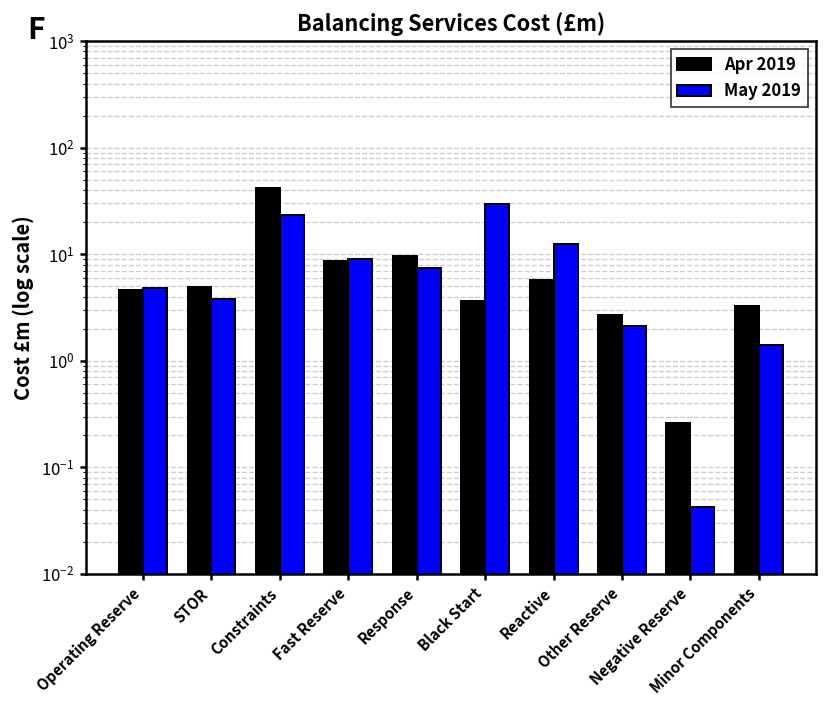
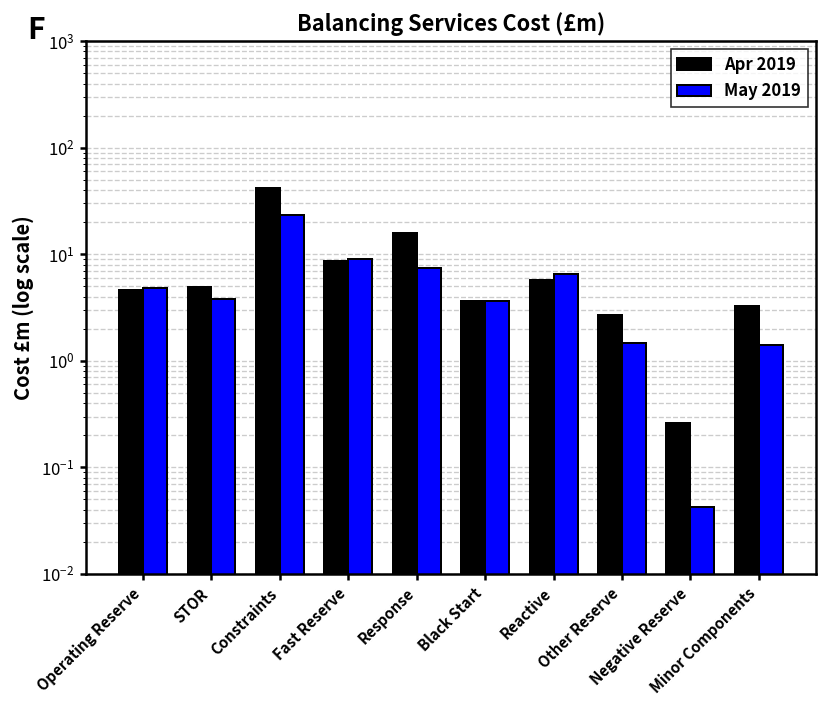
Apr 2019, Response: 10 -> 16
May 2019, Black Start: 29 -> 3.6
May 2019, Reactive: 13 -> 6
May 2019, Other Reserve: 2.1 -> 1.5
